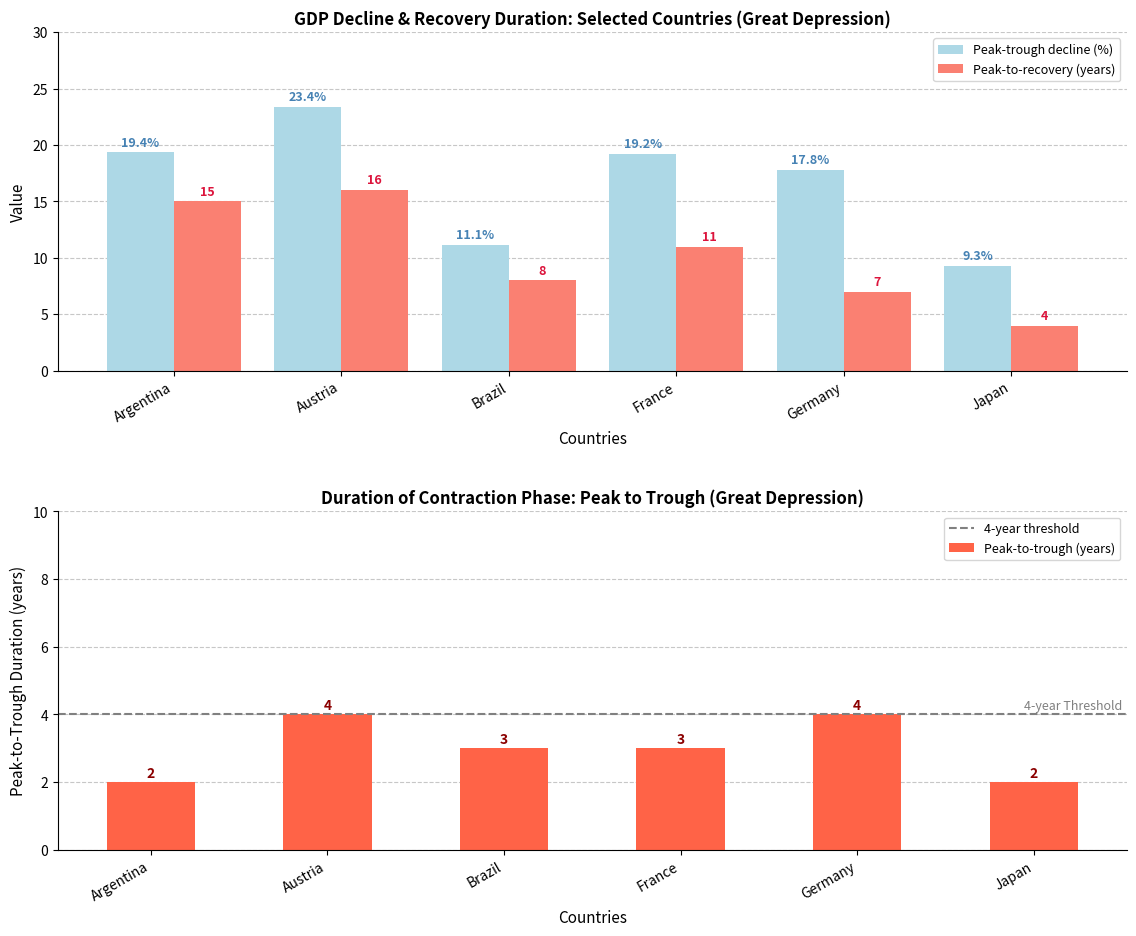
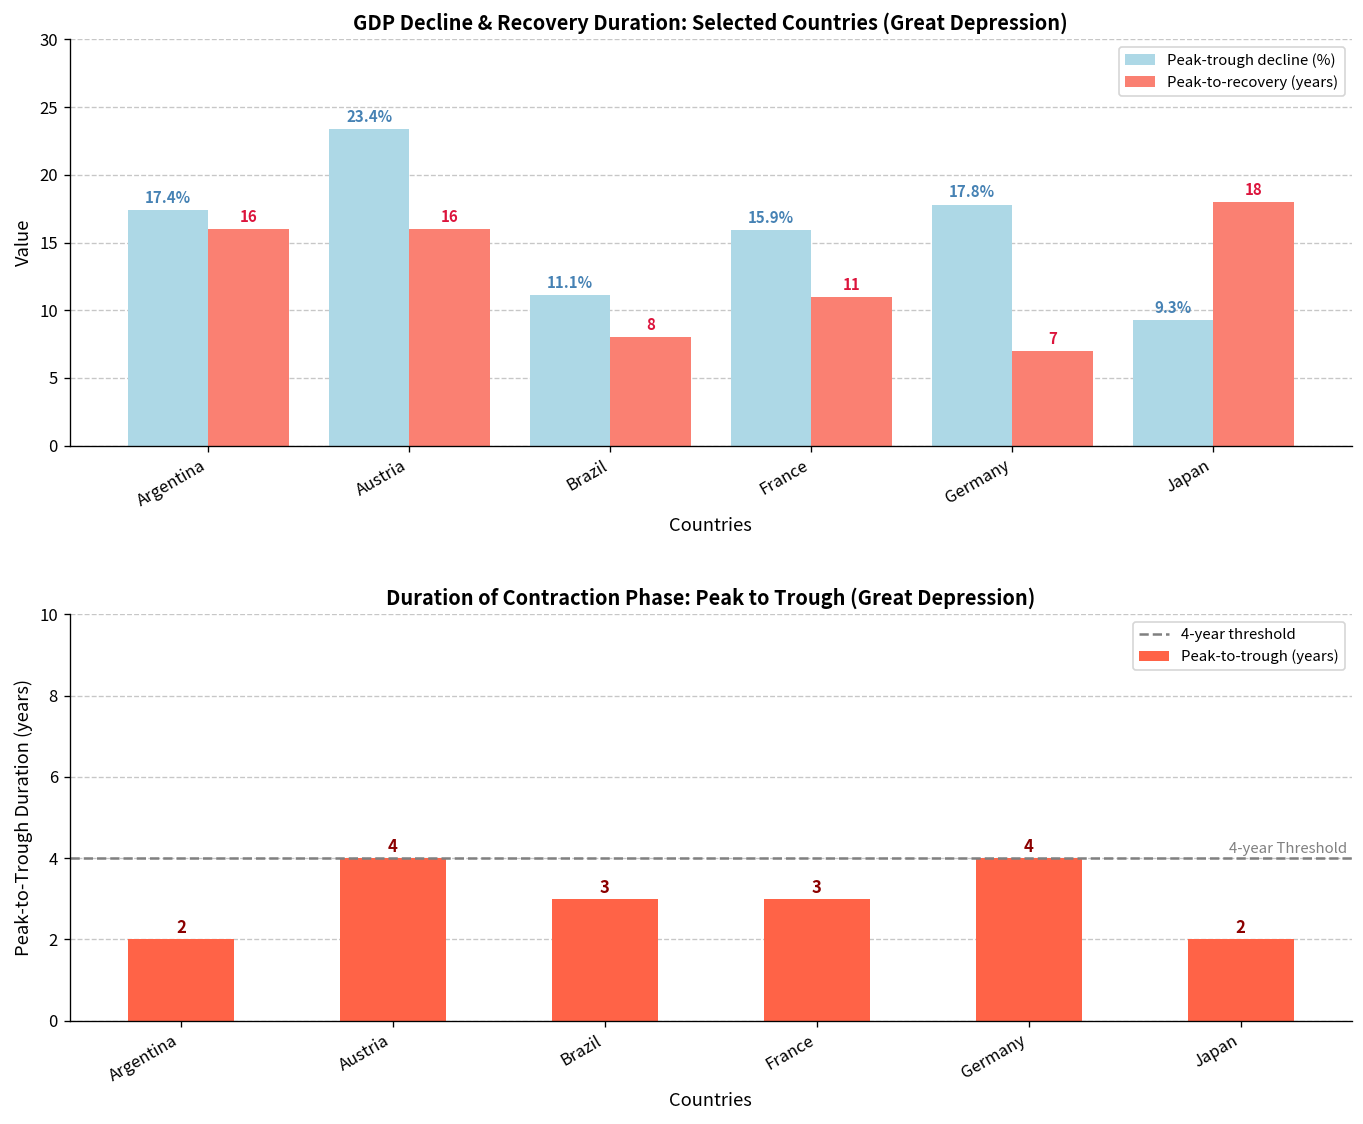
GDP Decline & Recovery Duration: Selected Countries (Great Depression), Peak-trough decline (%), Argentina: 19.4% -> 17.4%
GDP Decline & Recovery Duration: Selected Countries (Great Depression), Peak-to-recovery (years), Argentina: 15 -> 16
GDP Decline & Recovery Duration: Selected Countries (Great Depression), Peak-trough decline (%), France: 19.2% -> 15.9%
GDP Decline & Recovery Duration: Selected Countries (Great Depression), Peak-to-recovery (years), Japan: 4 -> 18
